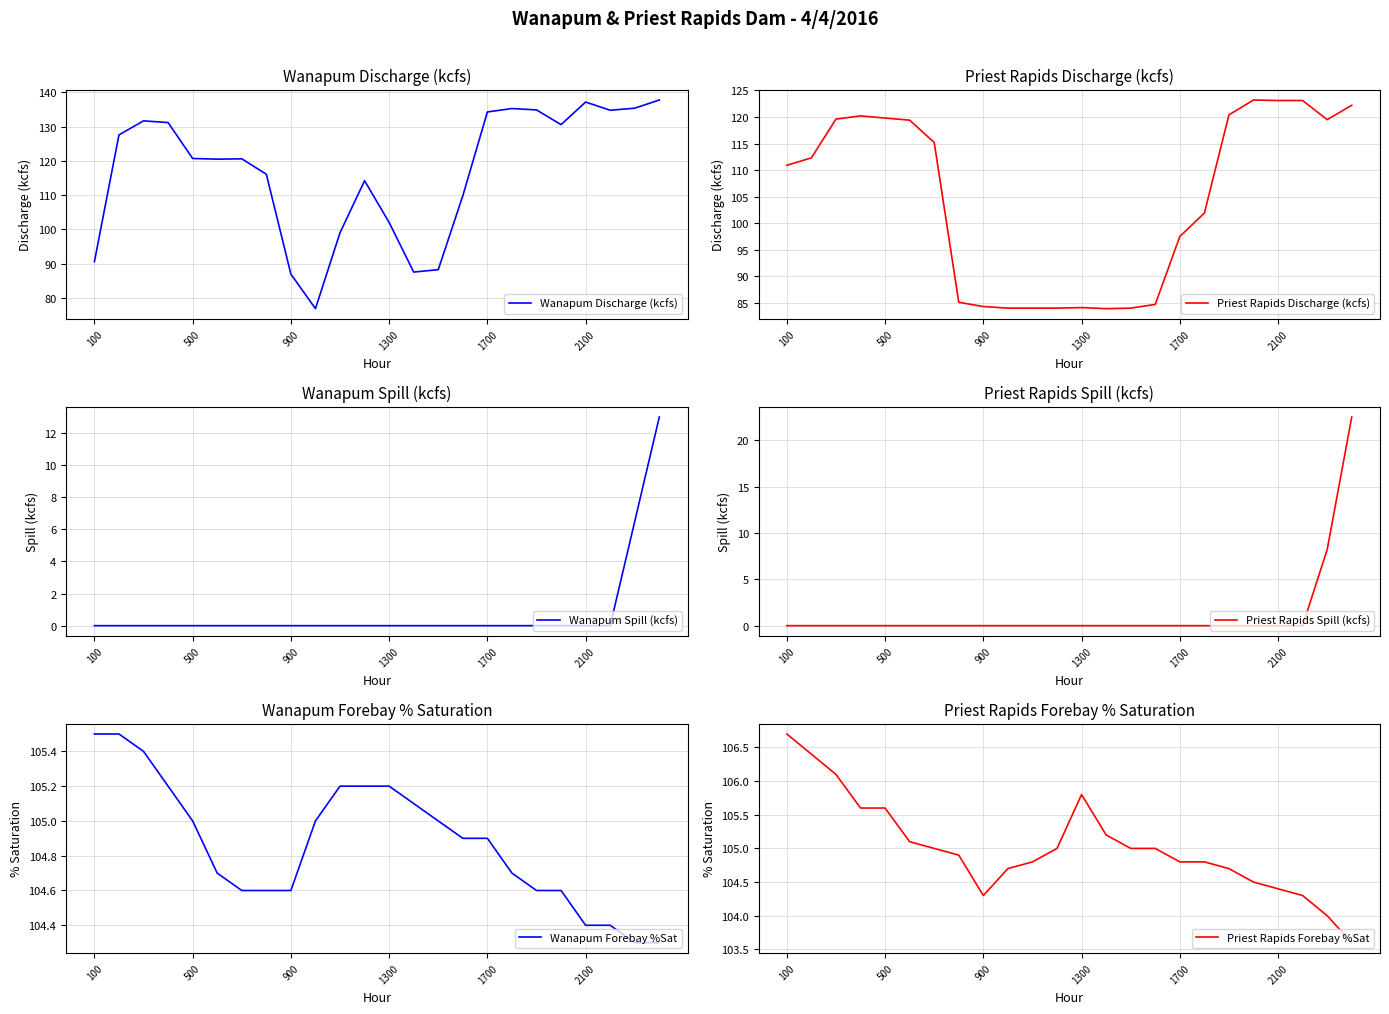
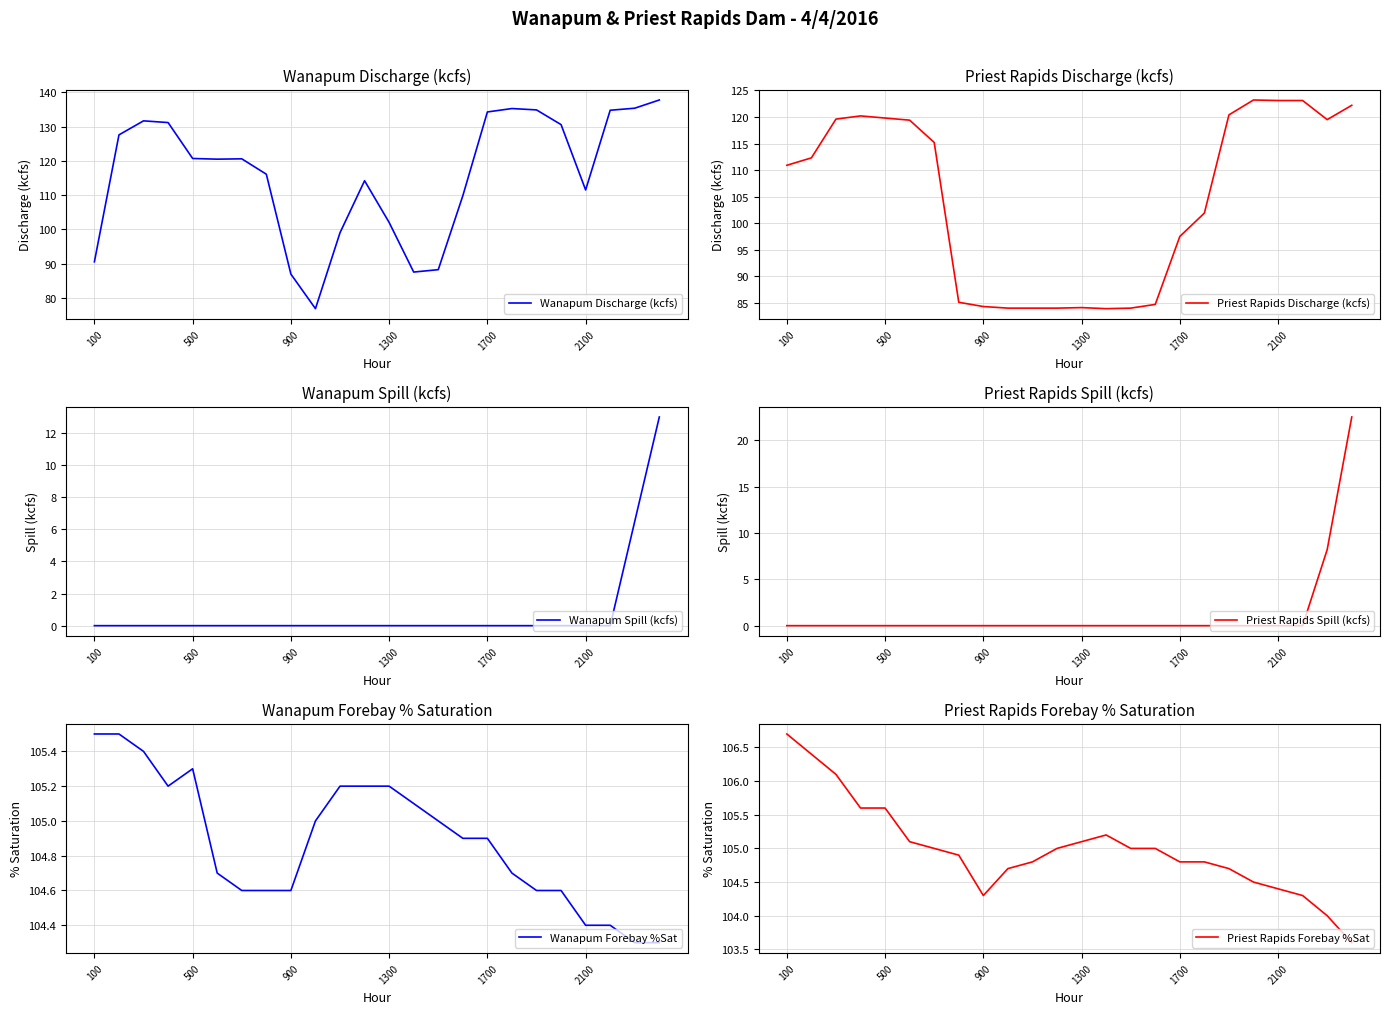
Wanapum Discharge (kcfs), 2100: 137 -> 112
Wanapum Forebay % Saturation, 500: 105.0 -> 105.3
Priest Rapids Forebay % Saturation, 1300: 105.8 -> 105.1
